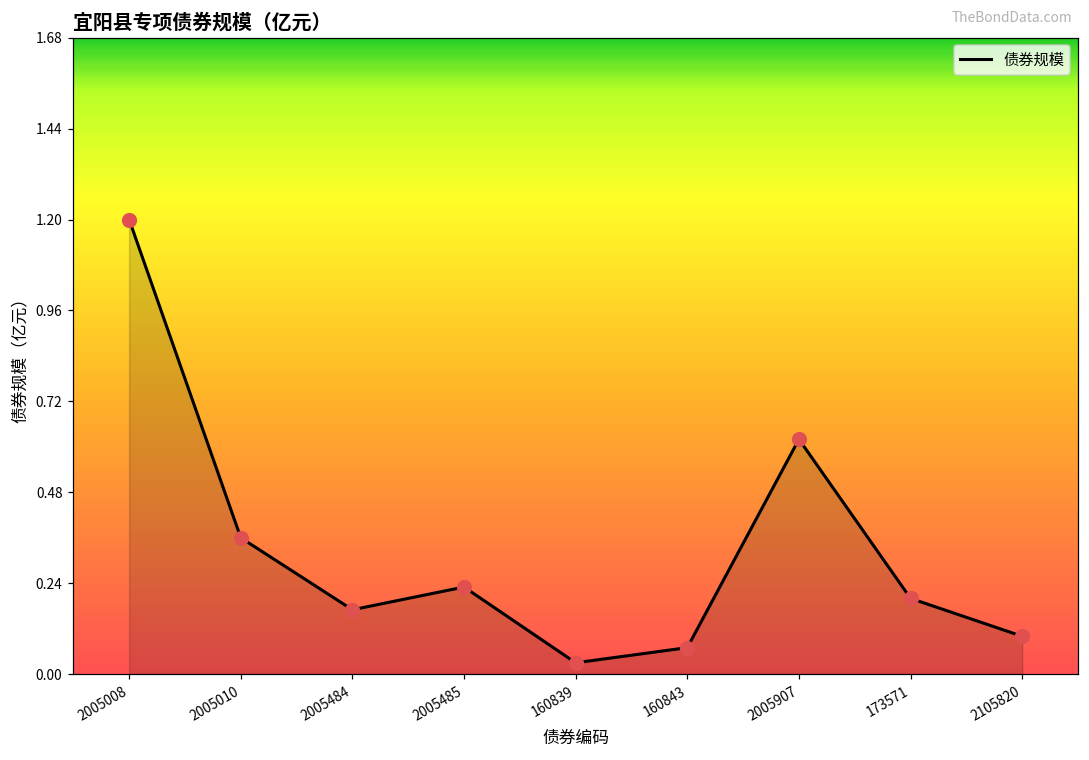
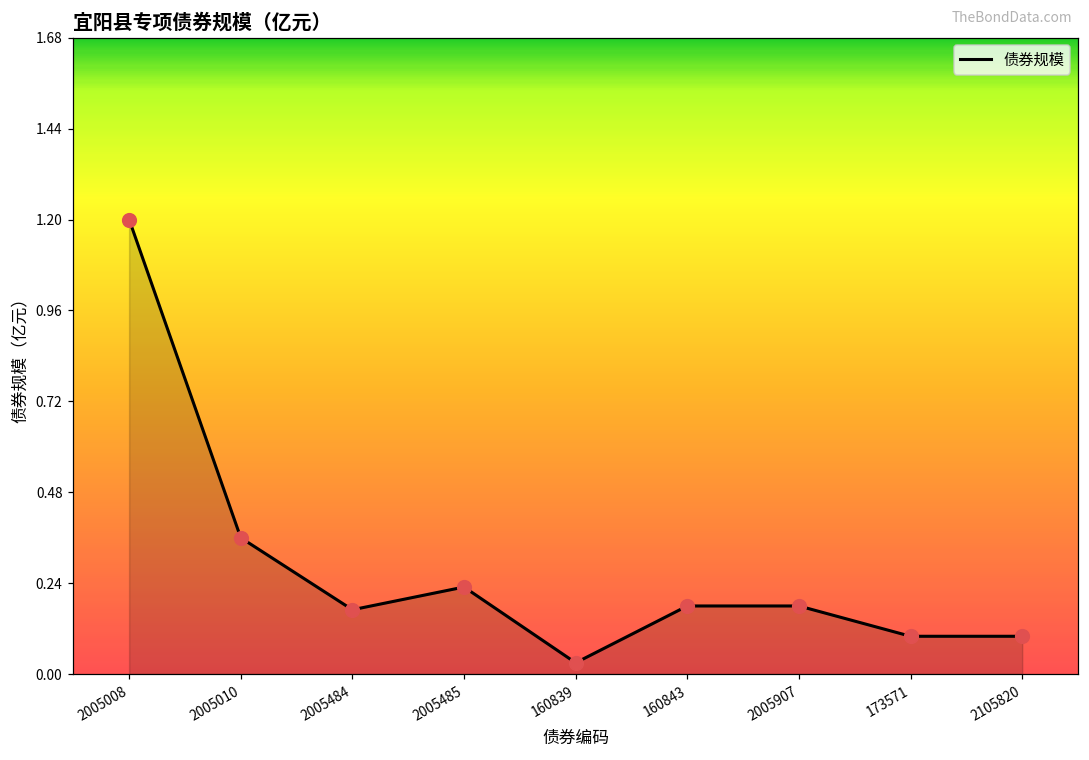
160843: 0.07 -> 0.18
2005907: 0.62 -> 0.18
173571: 0.2 -> 0.1
